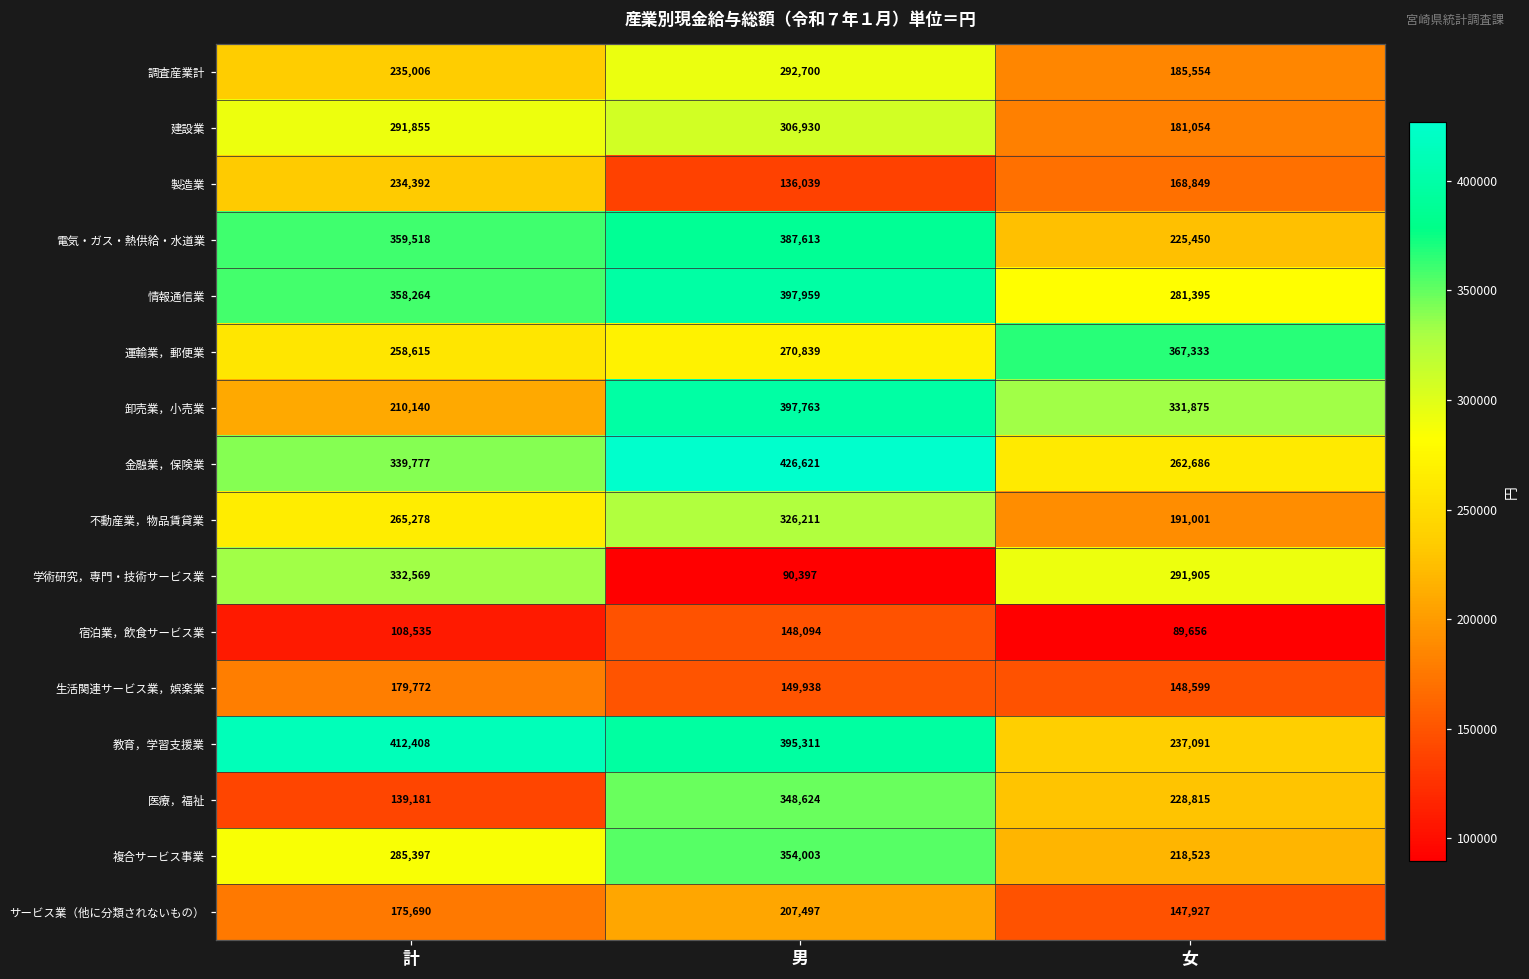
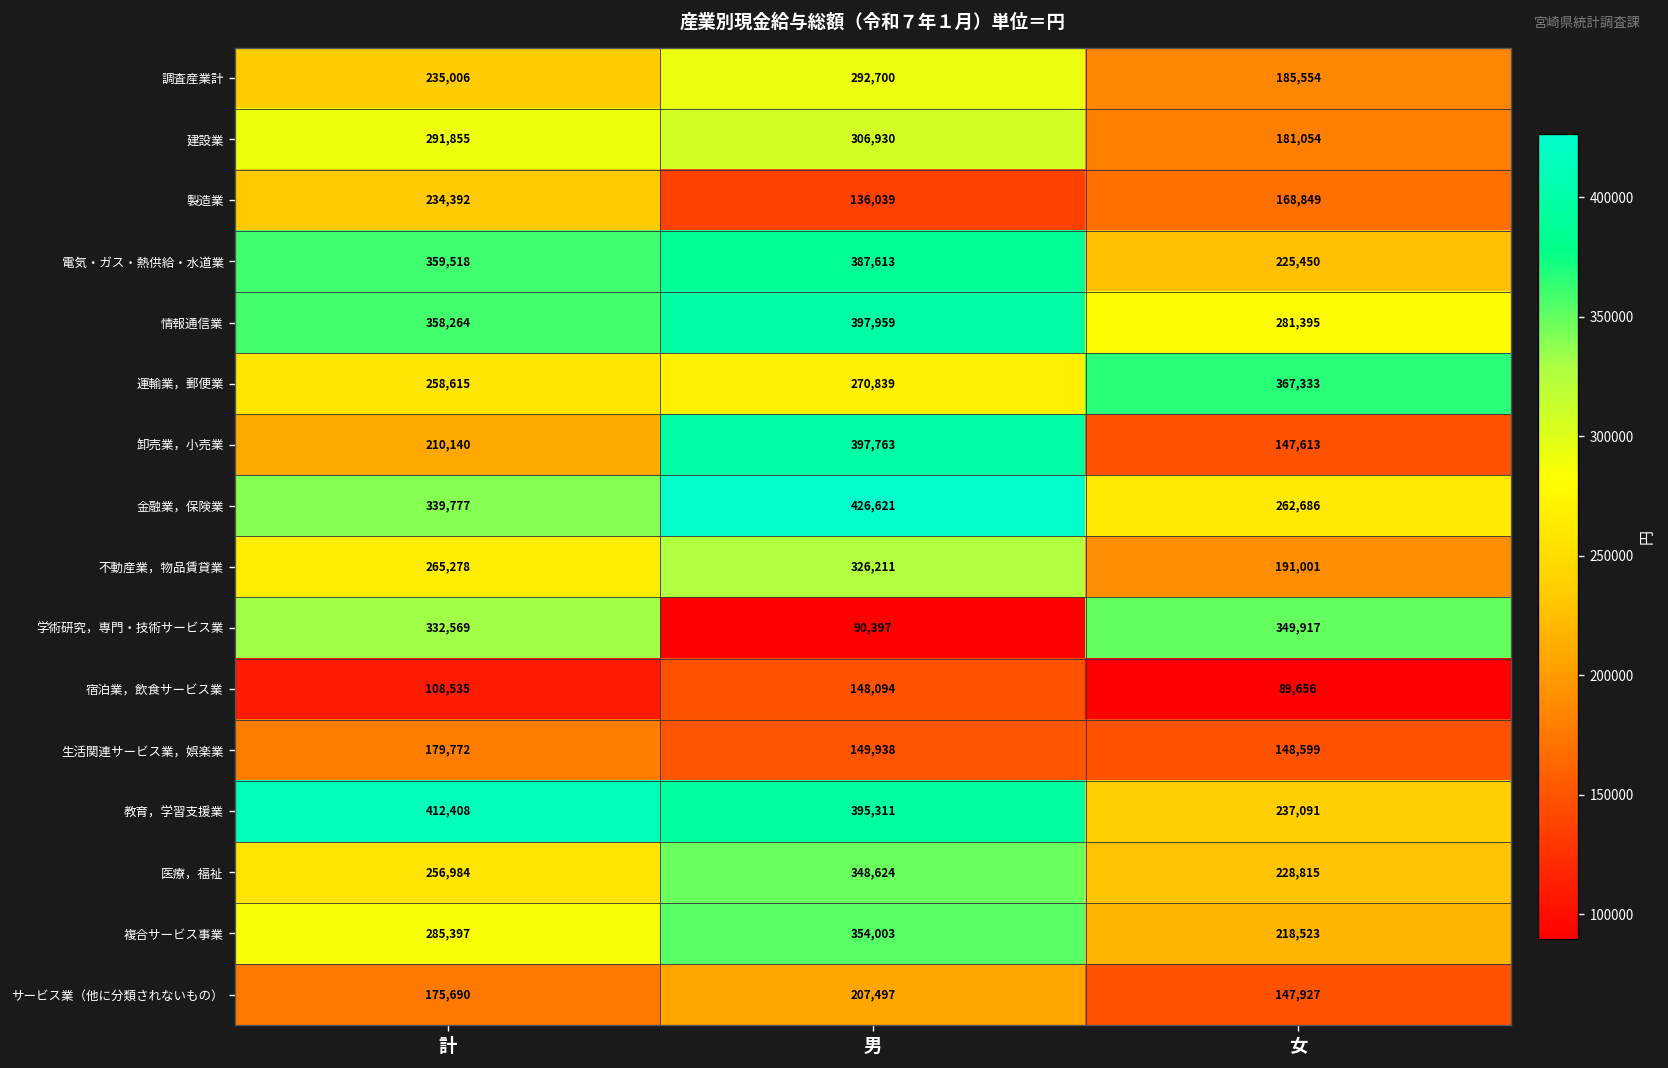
卸売業，小売業, 女: 331,875 -> 147,613
学術研究，専門・技術サービス業, 女: 291,905 -> 349,917
医療，福祉, 計: 139,181 -> 256,984
